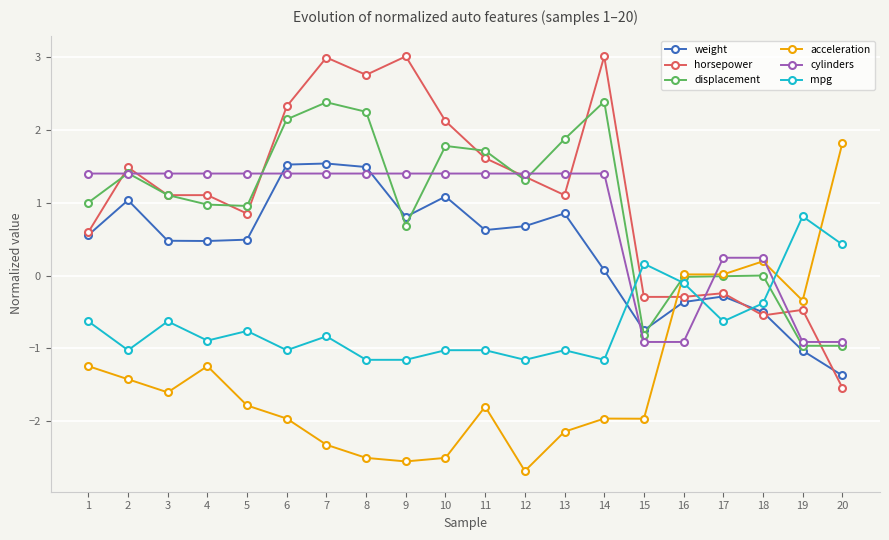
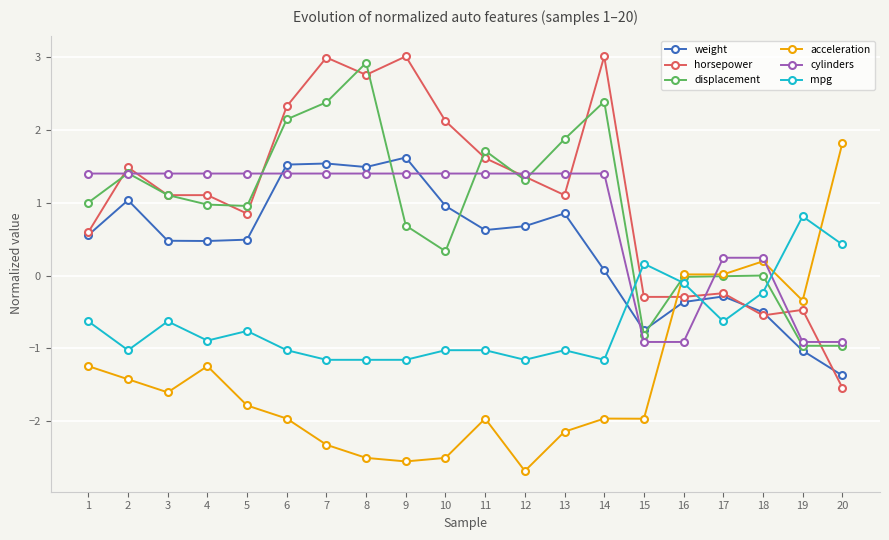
mpg, 7: -0.8 -> -1.2
displacement, 8: 2.3 -> 2.9
weight, 9: 0.8 -> 1.6
weight, 10: 1.1 -> 1.0
displacement, 10: 1.8 -> 0.3
acceleration, 11: -1.8 -> -2.0
mpg, 18: -0.4 -> -0.2
